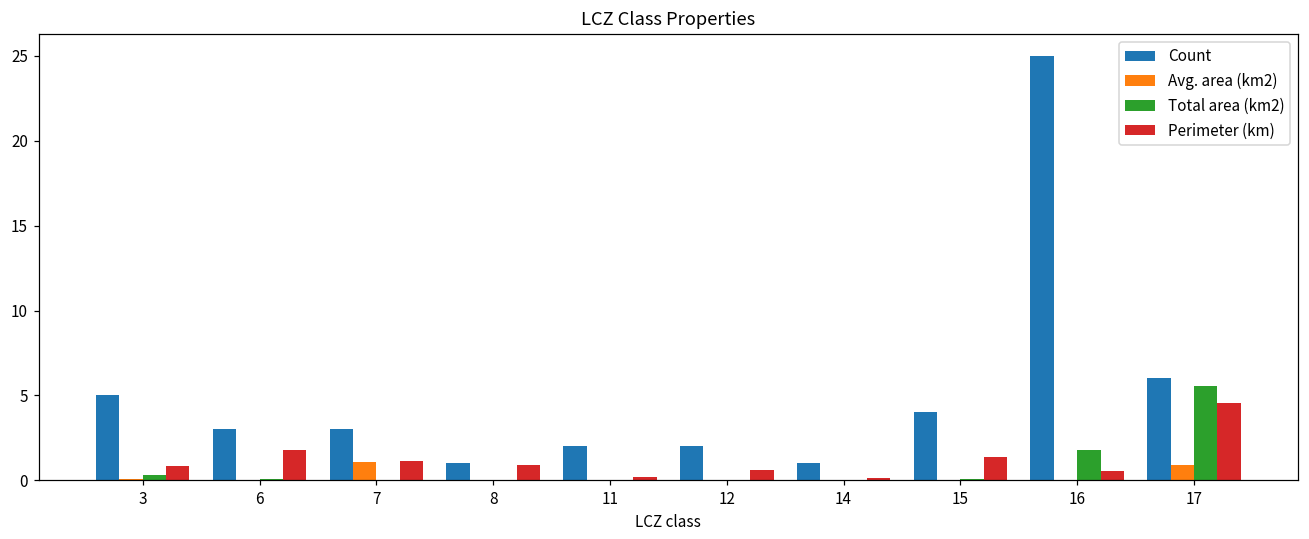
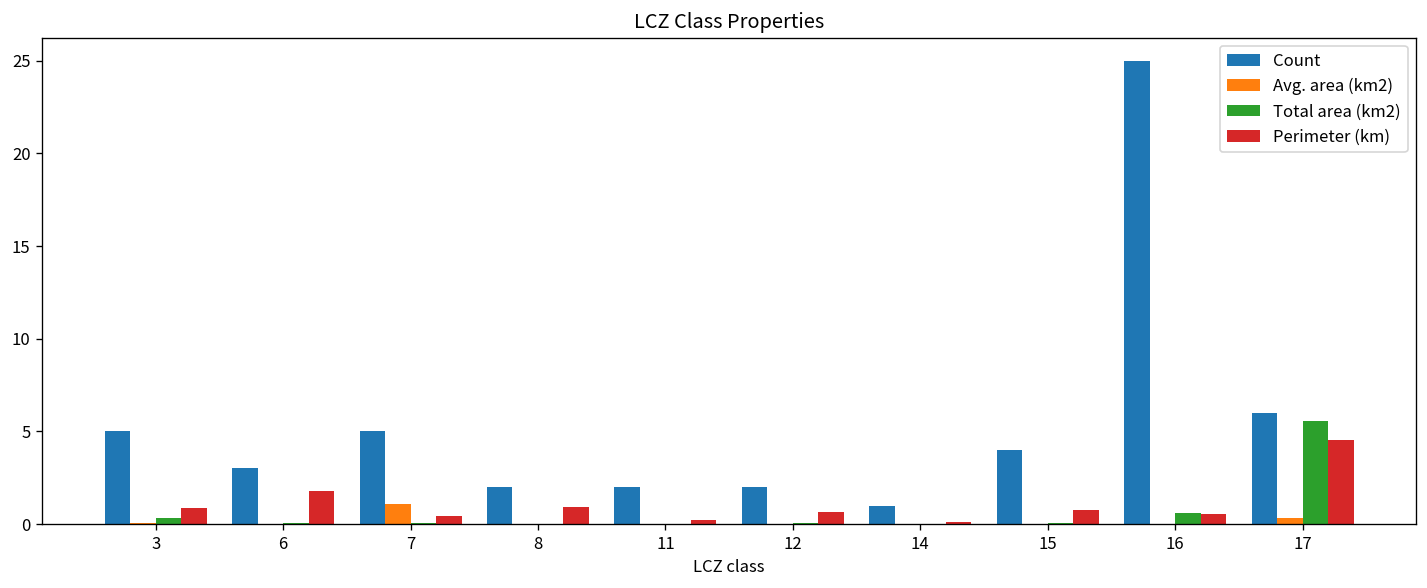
Count, 7: 3 -> 5
Perimeter (km), 7: 1.1 -> 0.4
Count, 8: 1 -> 2
Perimeter (km), 15: 1.4 -> 0.8
Total area (km2), 16: 1.8 -> 0.6
Avg. area (km2), 17: 0.9 -> 0.4
